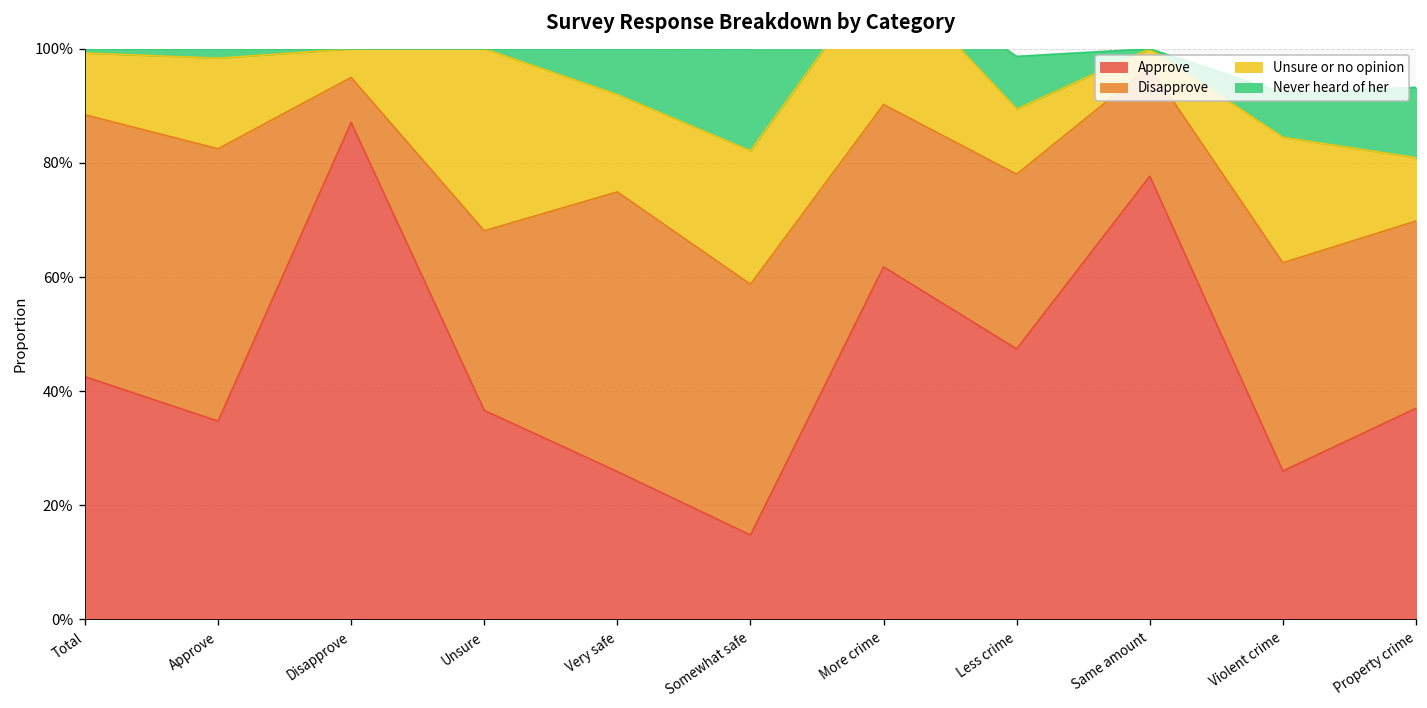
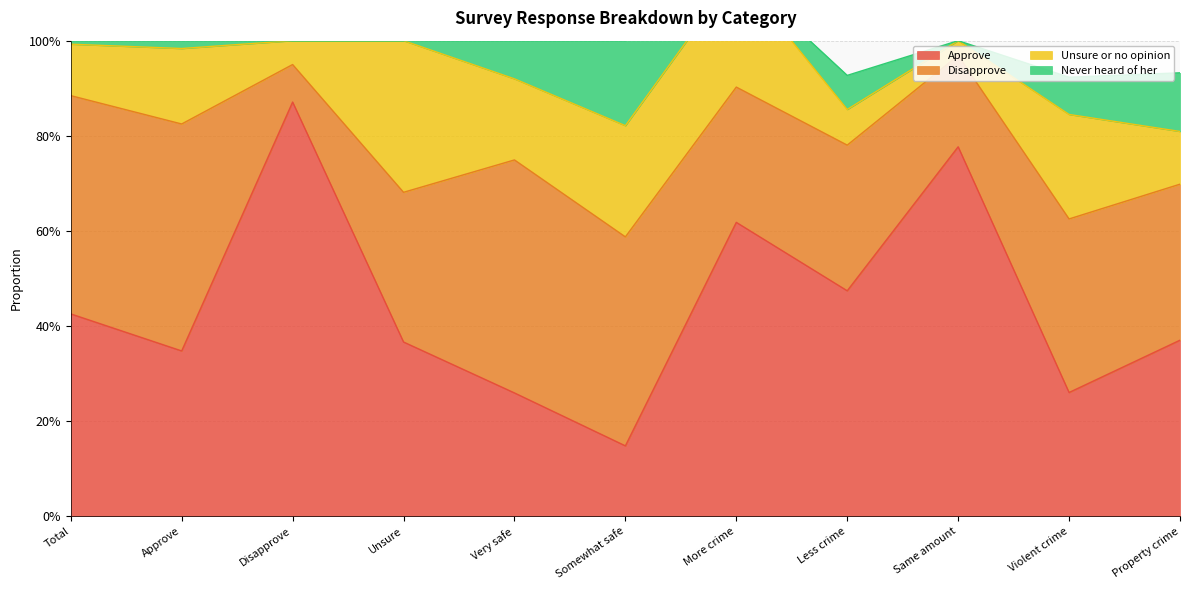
Unsure or no opinion, Less crime: 11% -> 7%
Never heard of her, Less crime: 9% -> 7%
